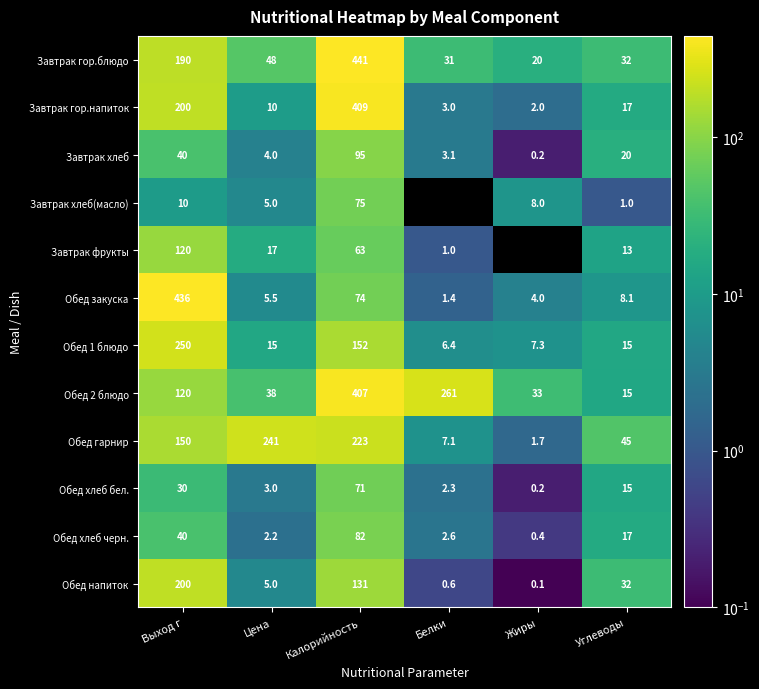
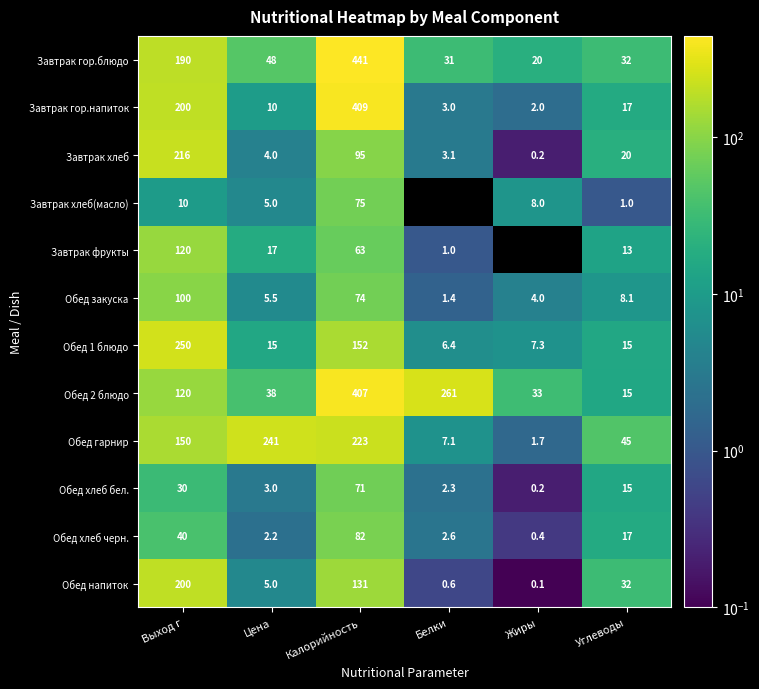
Завтрак хлеб, Выход г: 40 -> 216
Обед закуска, Выход г: 436 -> 100
